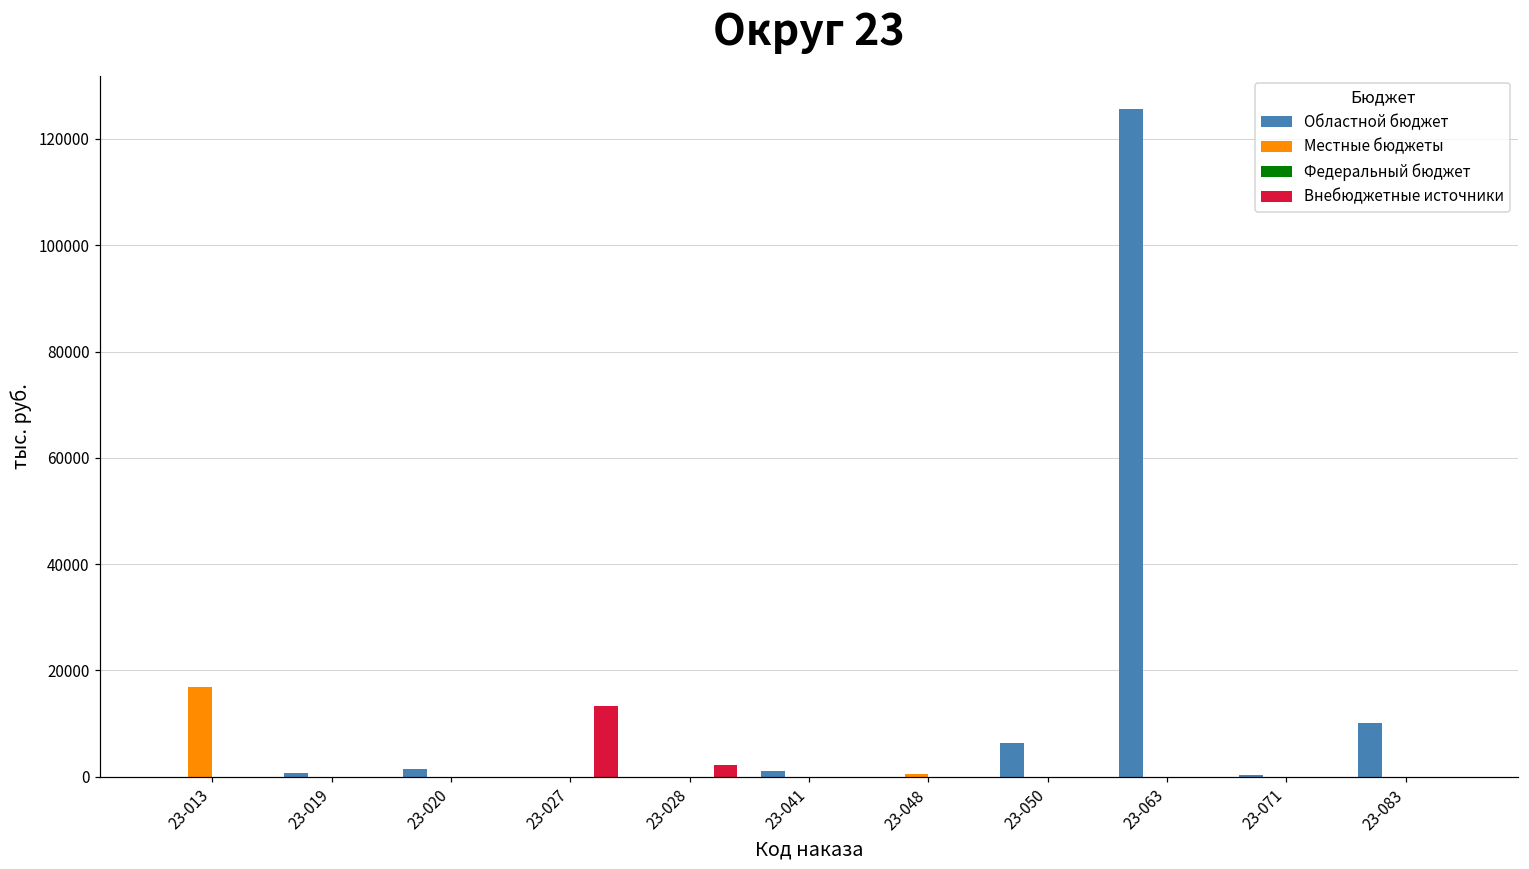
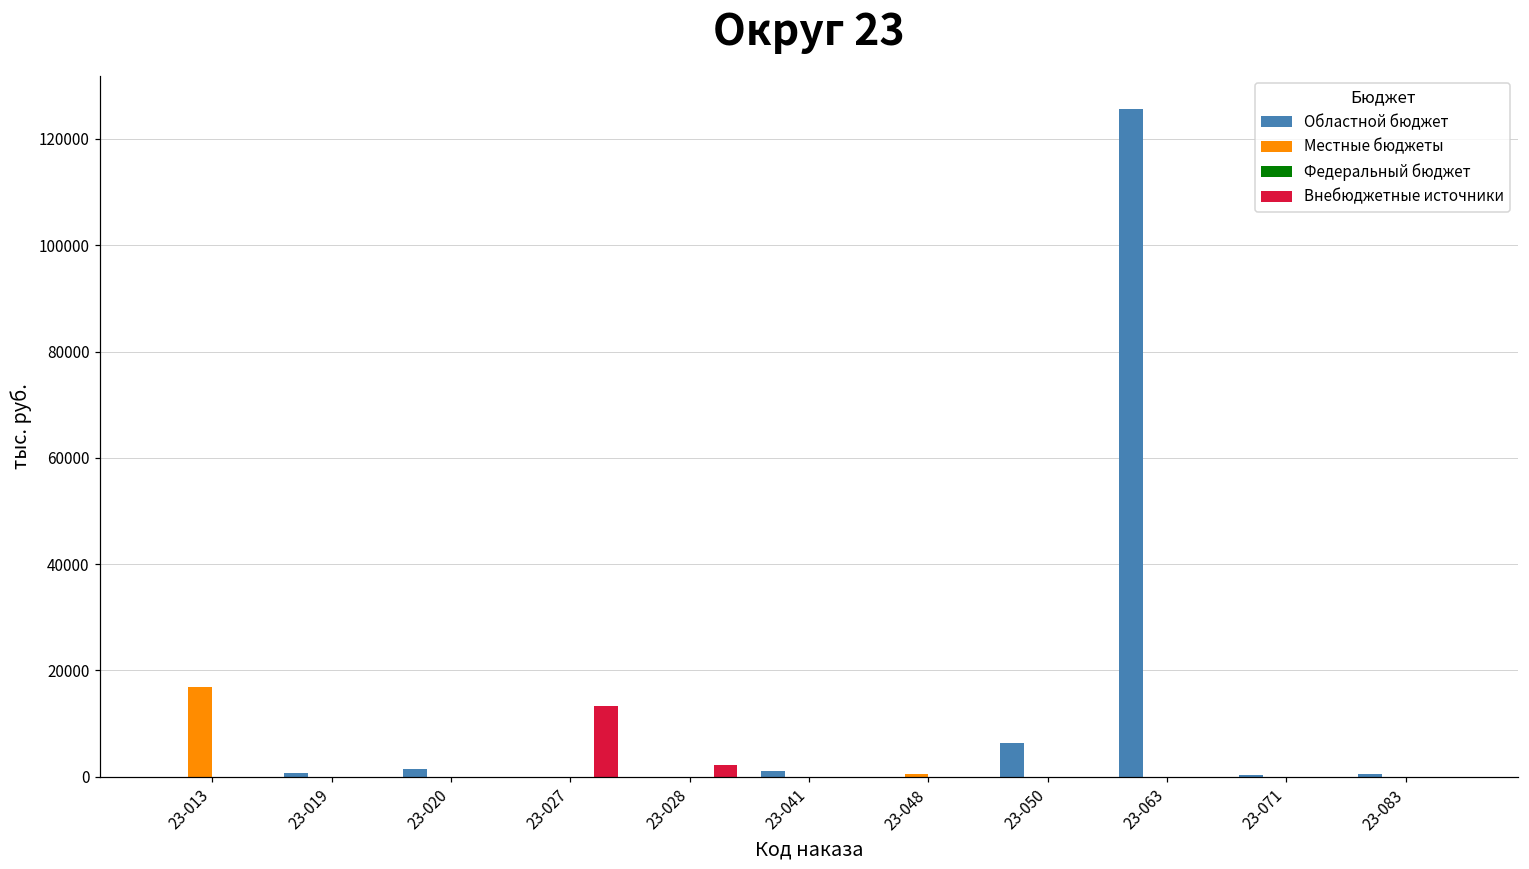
Областной бюджет, 23-083: 10000 -> 1000
